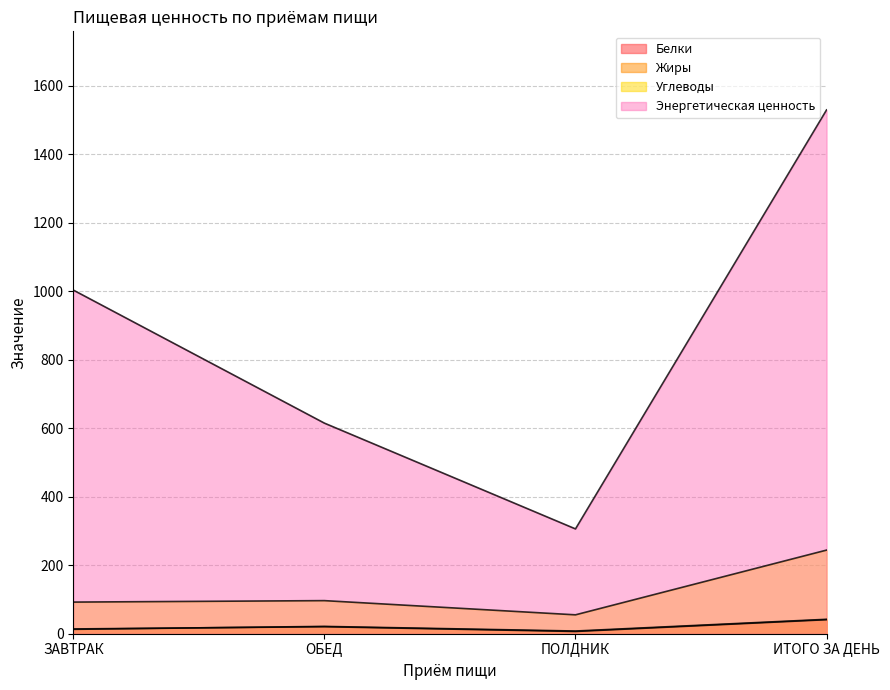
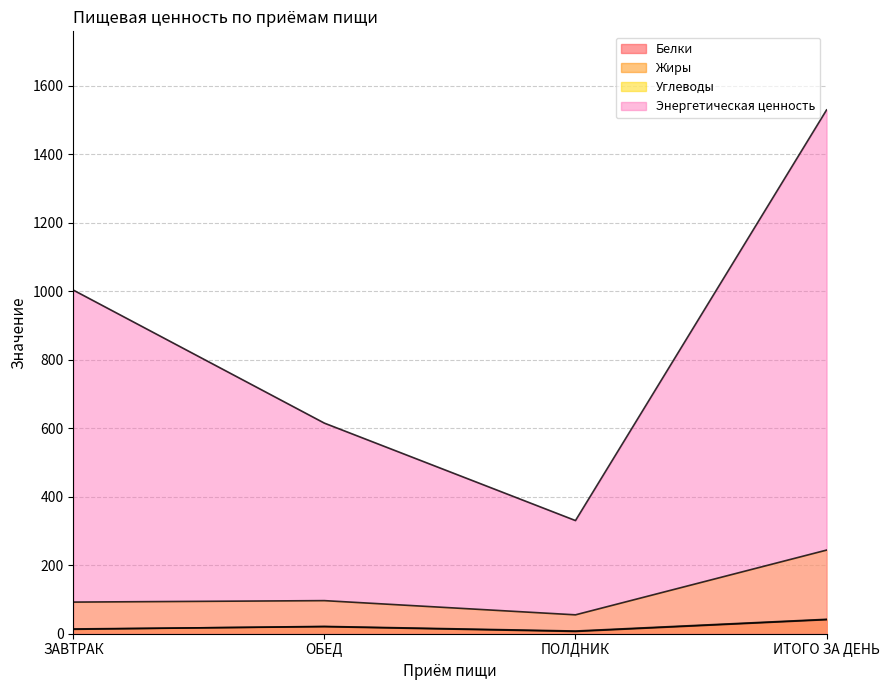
Энергетическая ценность, ПОЛДНИК: 310 -> 330
